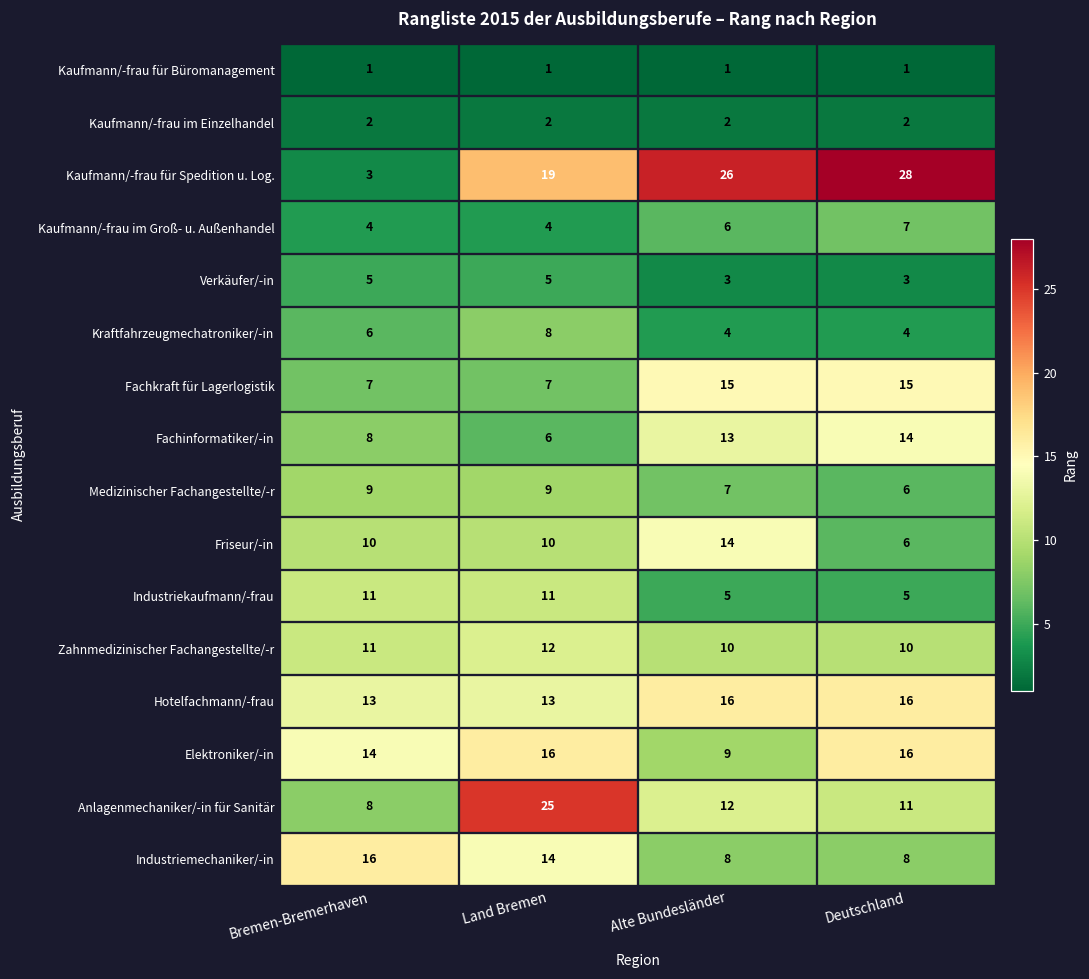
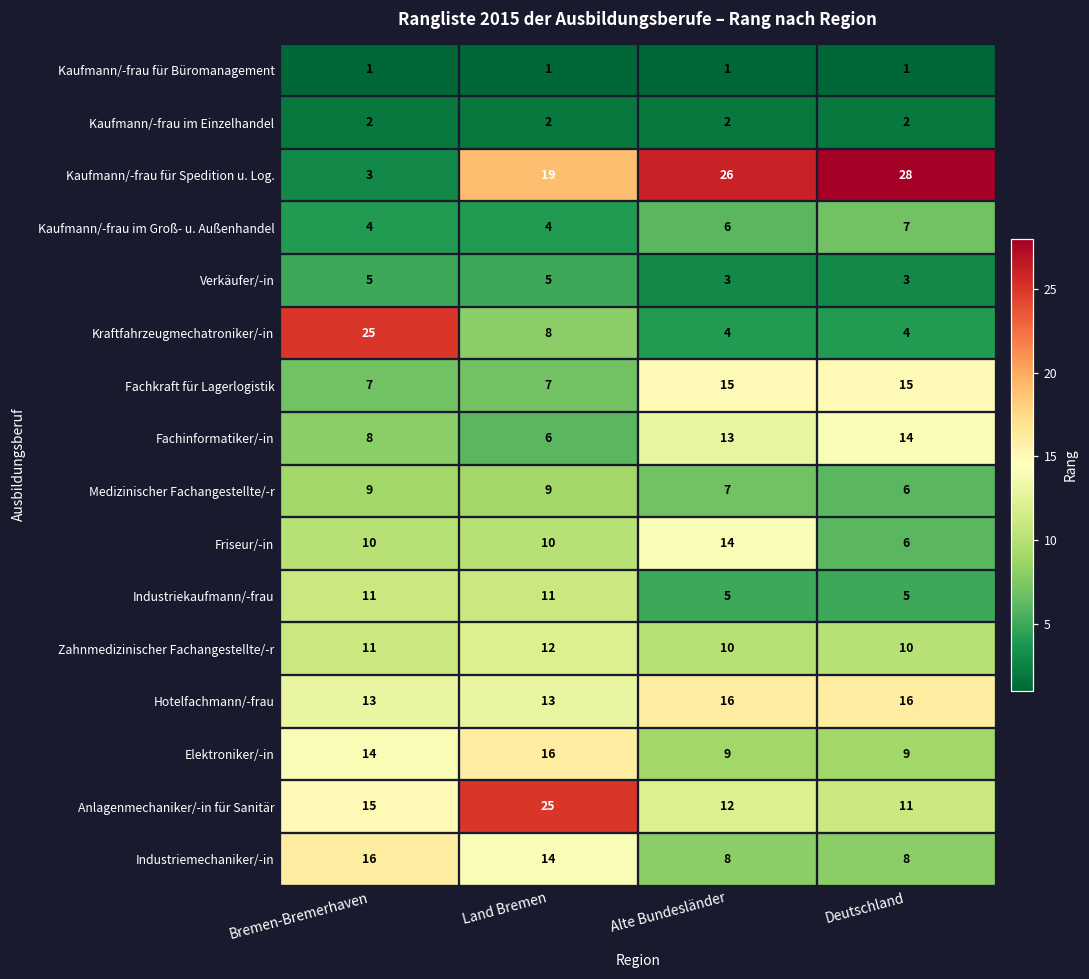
Kraftfahrzeugmechatroniker/-in, Bremen-Bremerhaven: 6 -> 25
Elektroniker/-in, Deutschland: 16 -> 9
Anlagenmechaniker/-in für Sanitär, Bremen-Bremerhaven: 8 -> 15
